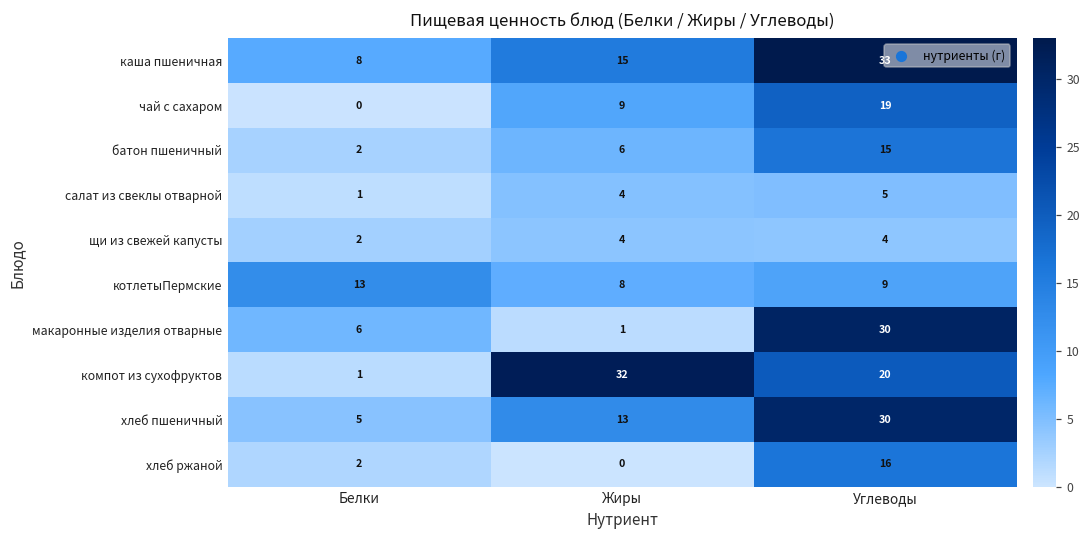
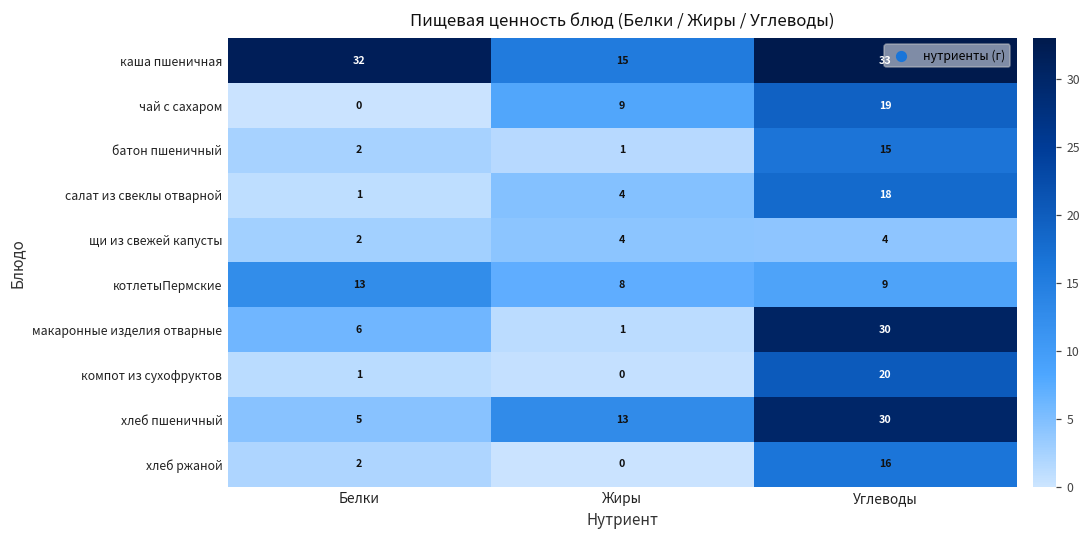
каша пшеничная, Белки: 8 -> 32
батон пшеничный, Жиры: 6 -> 1
салат из свеклы отварной, Углеводы: 5 -> 18
компот из сухофруктов, Жиры: 32 -> 0
